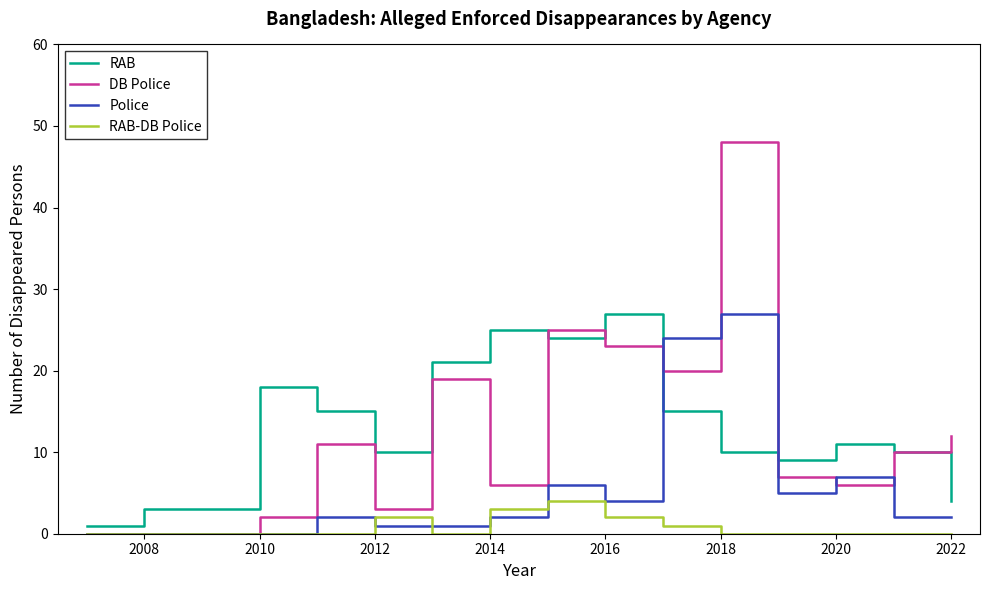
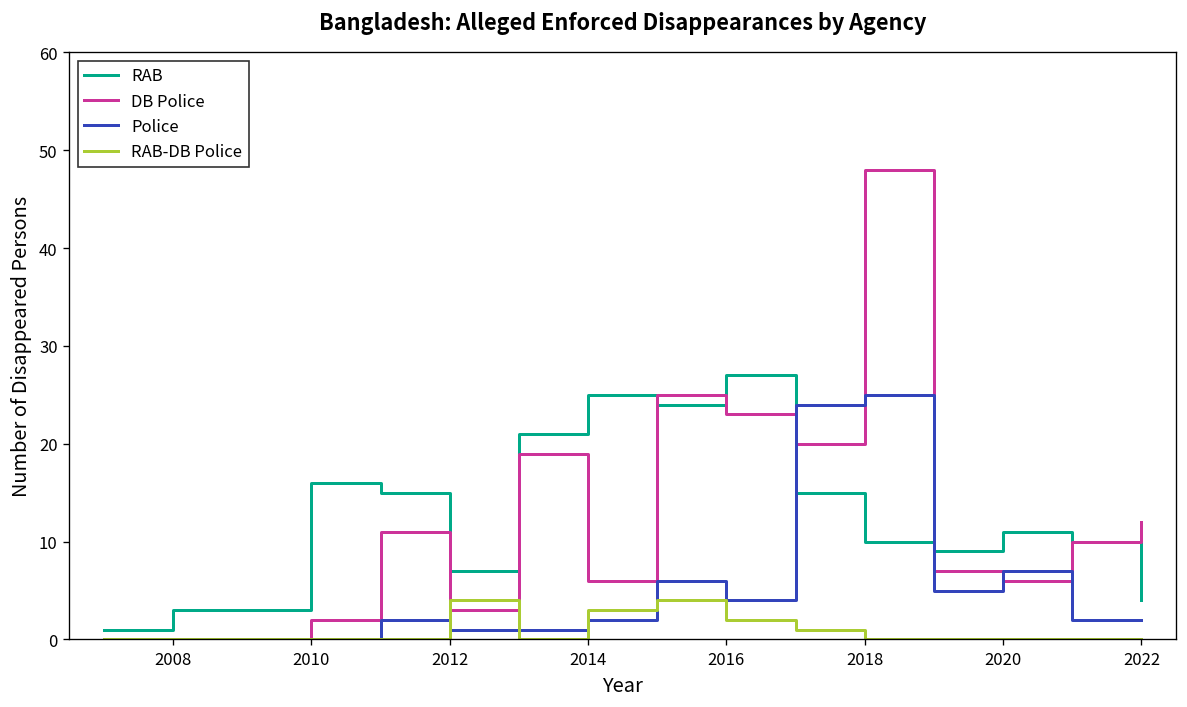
RAB, 2010: 18 -> 16
RAB, 2012: 10 -> 7
RAB-DB Police, 2012: 2 -> 4
Police, 2018: 27 -> 25
